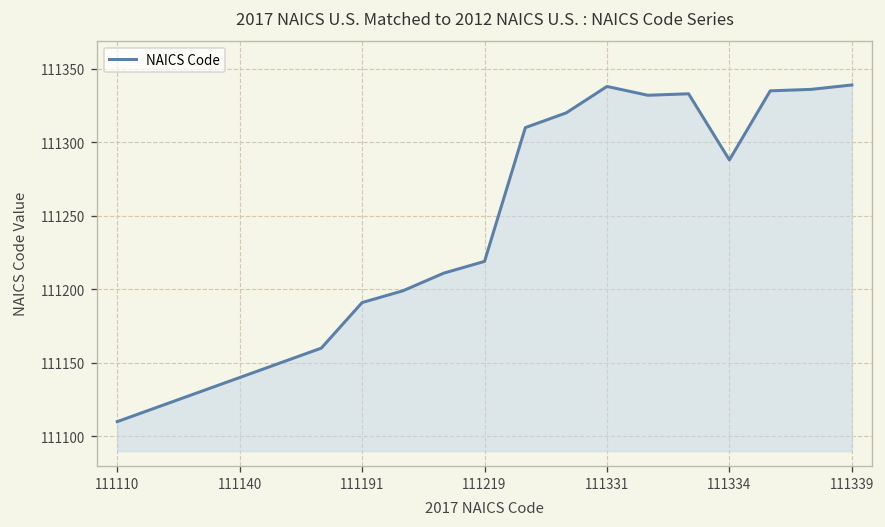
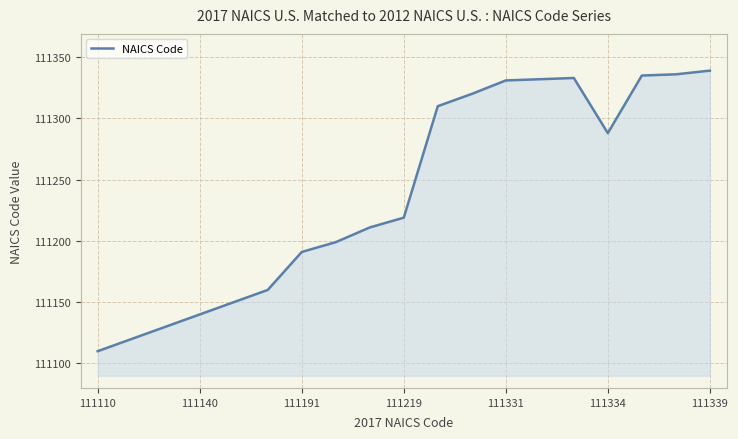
111331: 111338 -> 111331
